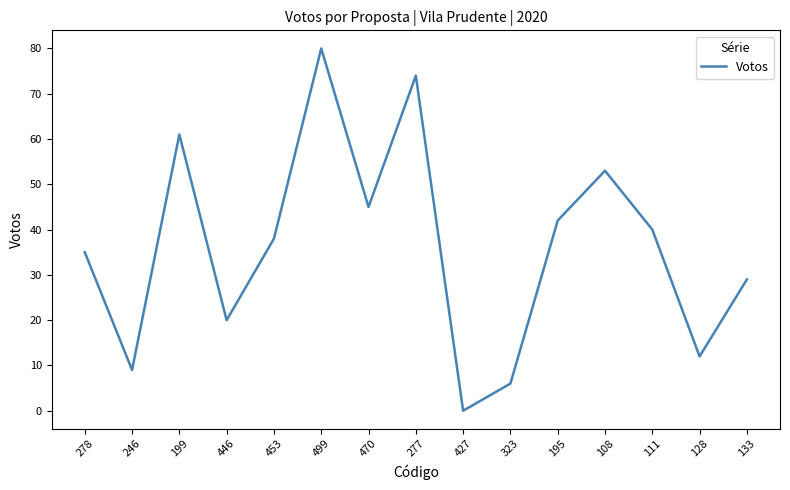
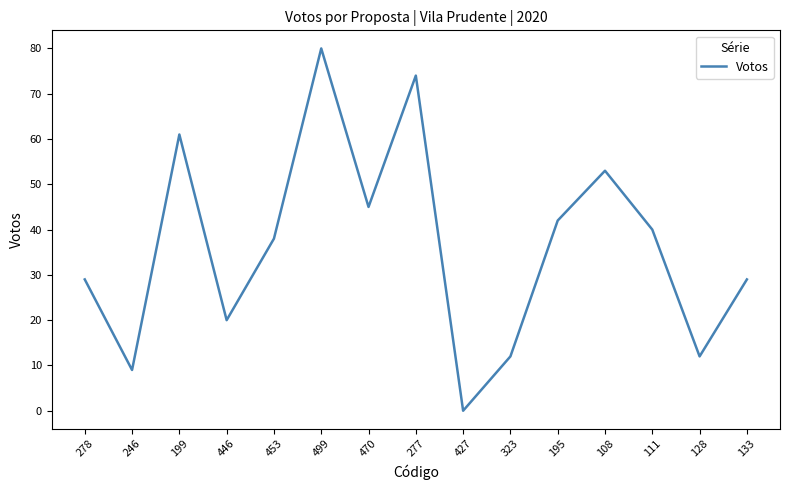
278: 35 -> 29
323: 6 -> 12
